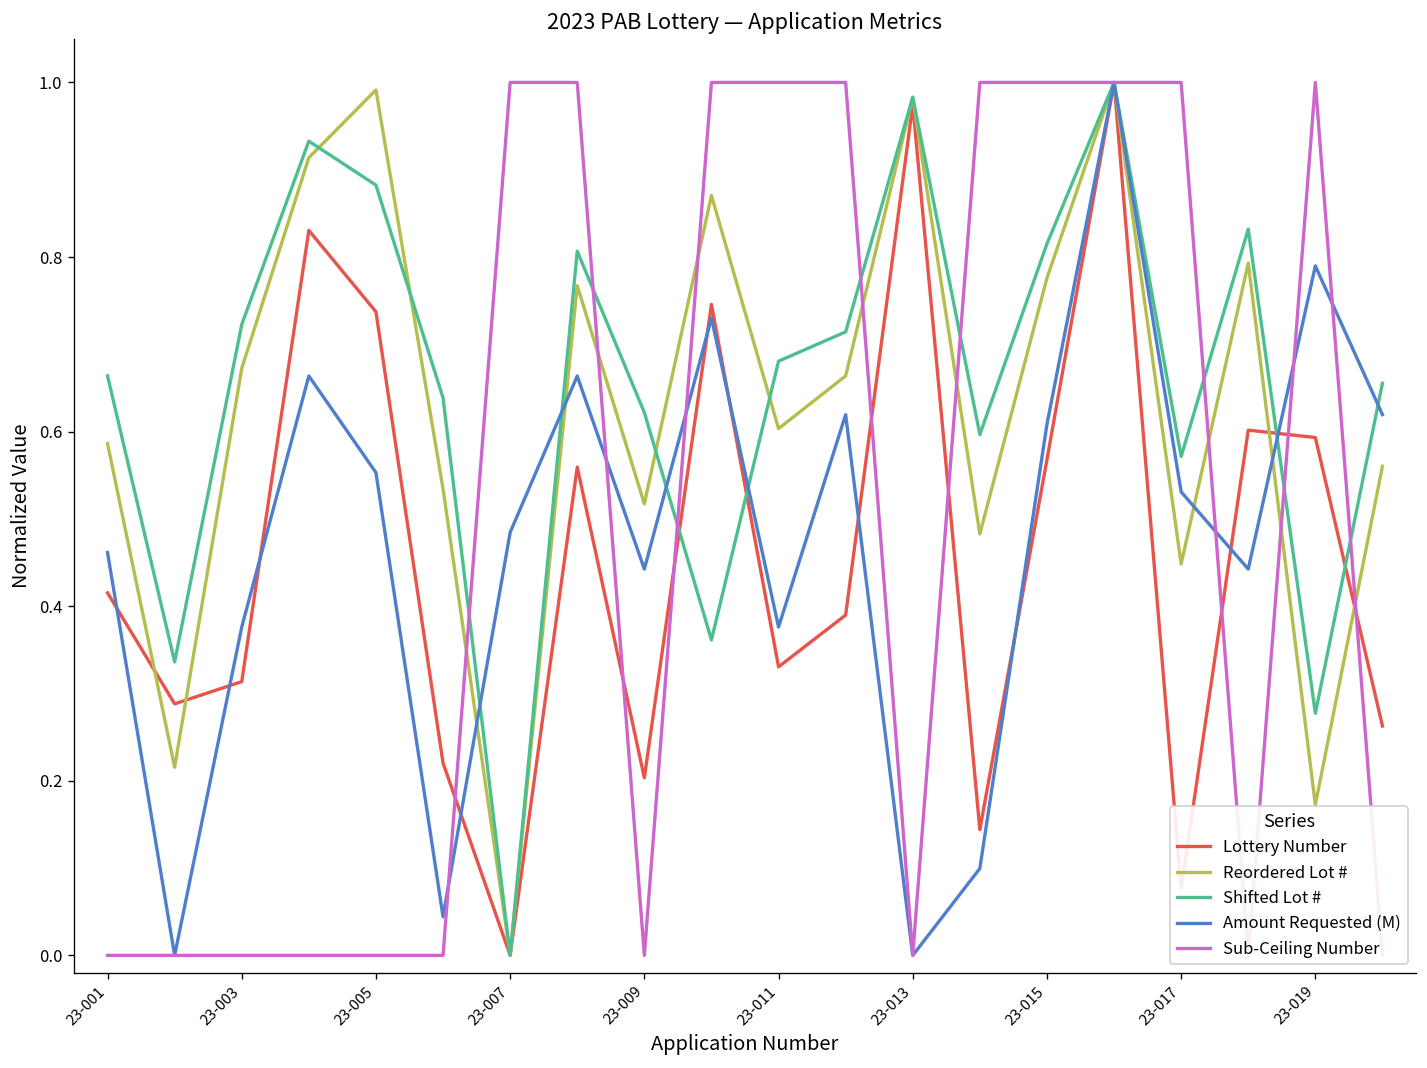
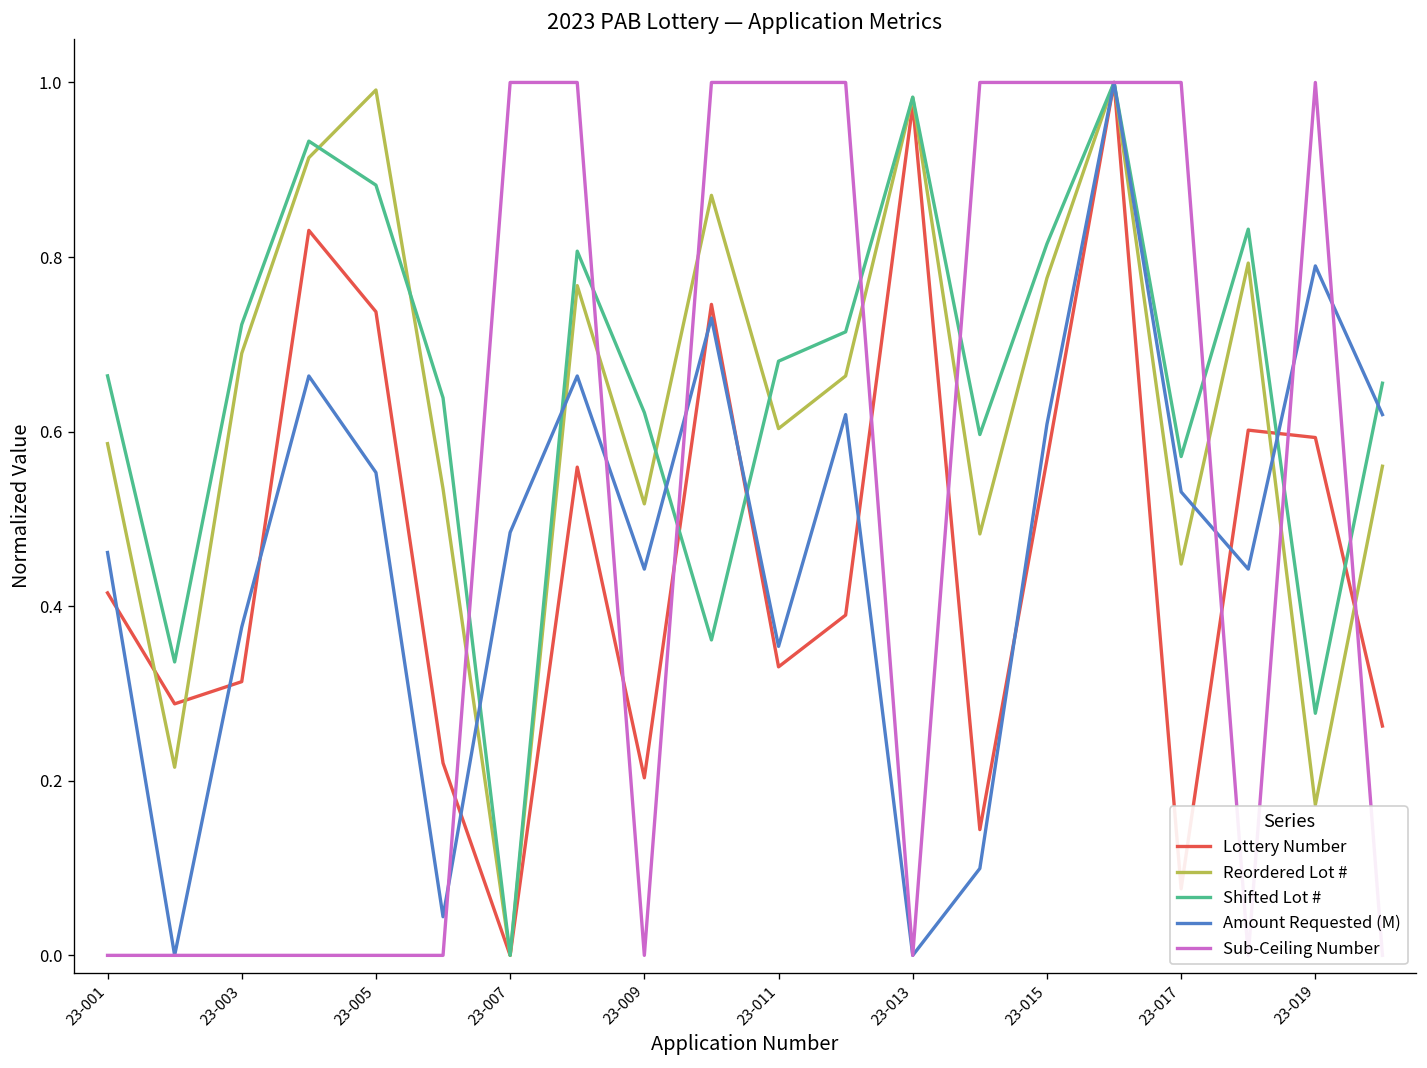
Reordered Lot #, 23-003: 0.67 -> 0.69
Amount Requested (M), 23-011: 0.38 -> 0.35
